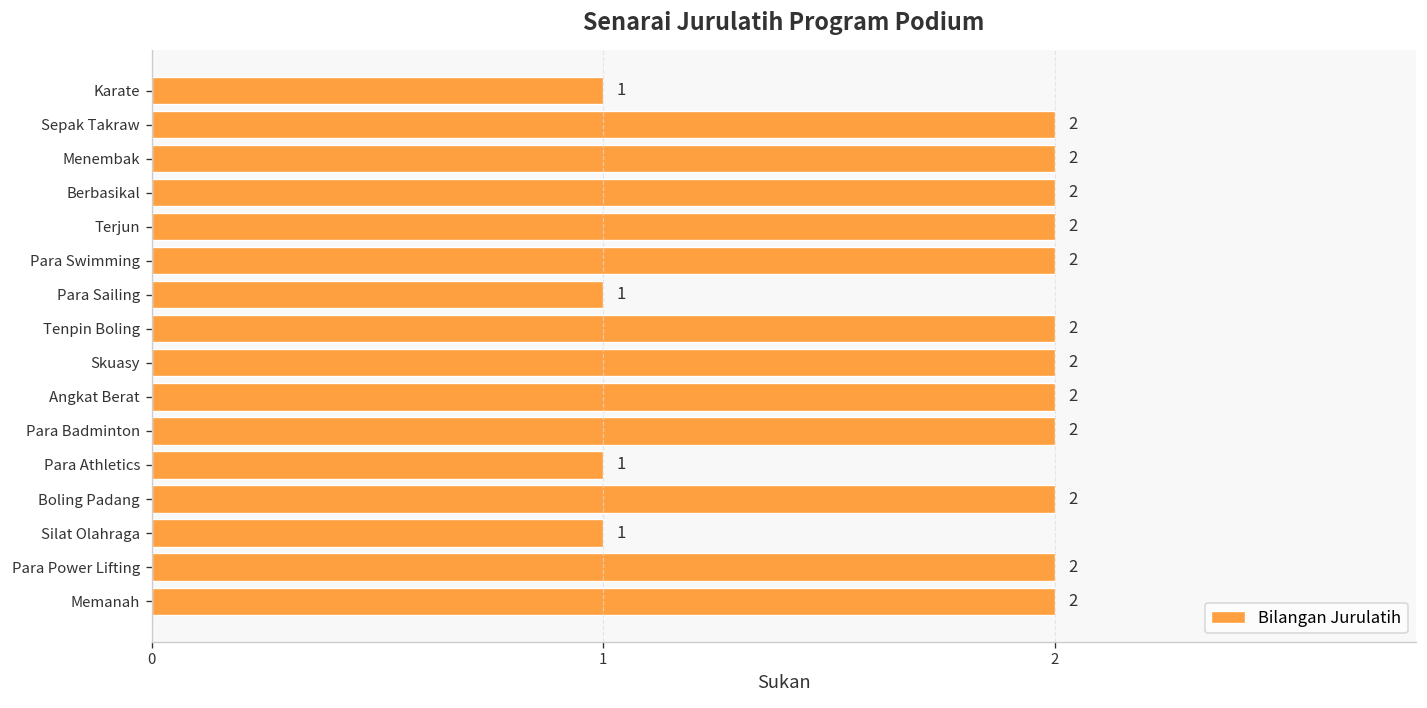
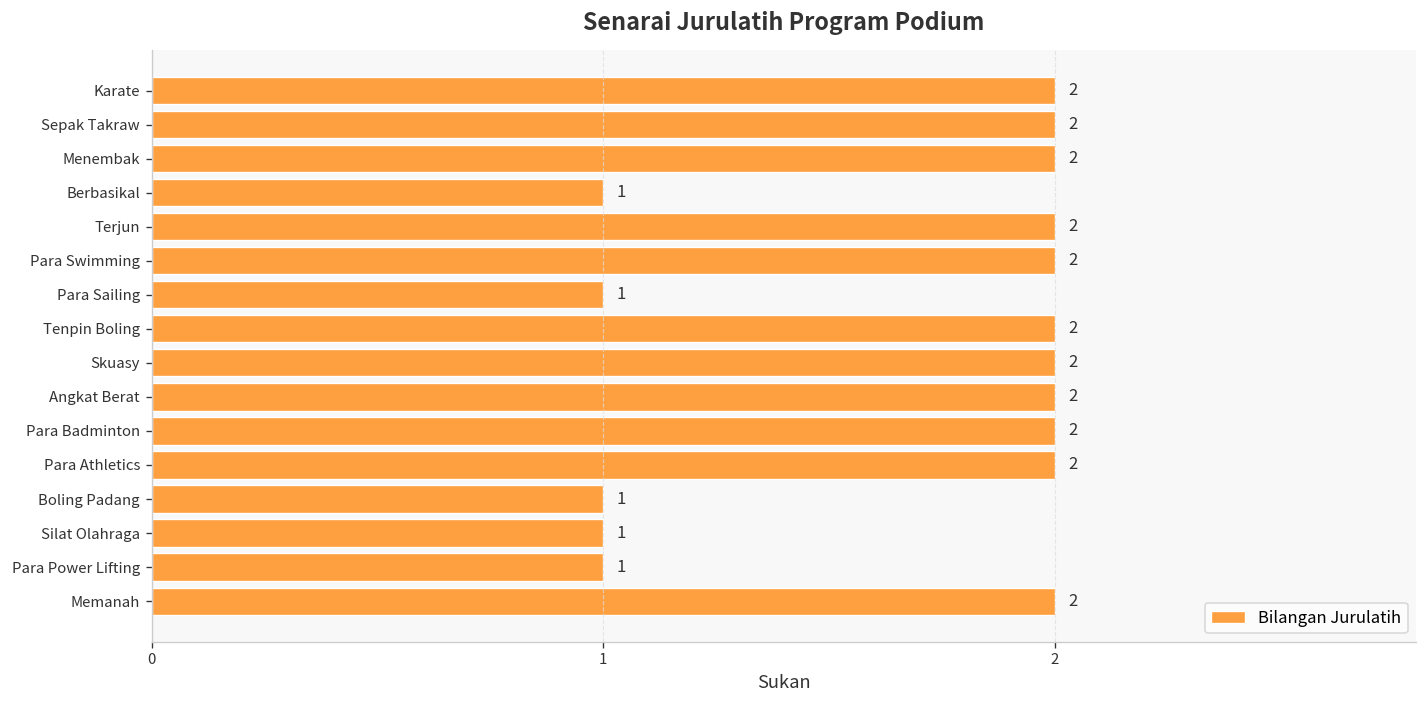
Karate: 1 -> 2
Berbasikal: 2 -> 1
Para Athletics: 1 -> 2
Boling Padang: 2 -> 1
Para Power Lifting: 2 -> 1
